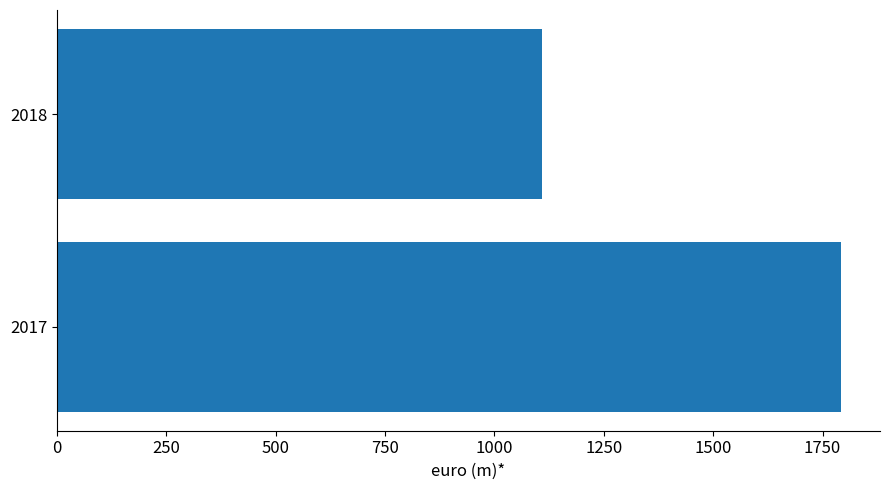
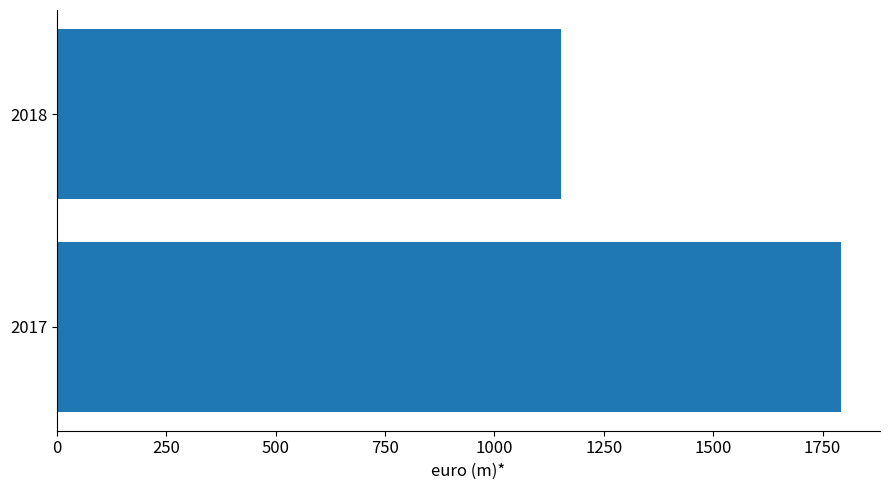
2018: 1110 -> 1150
